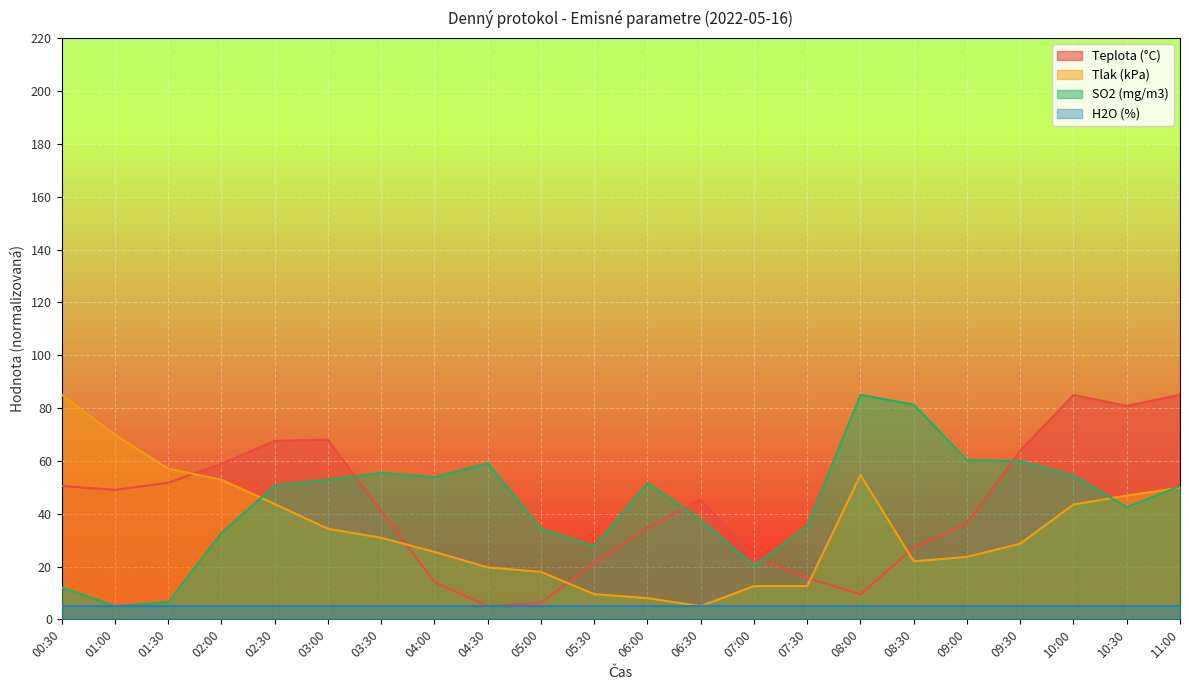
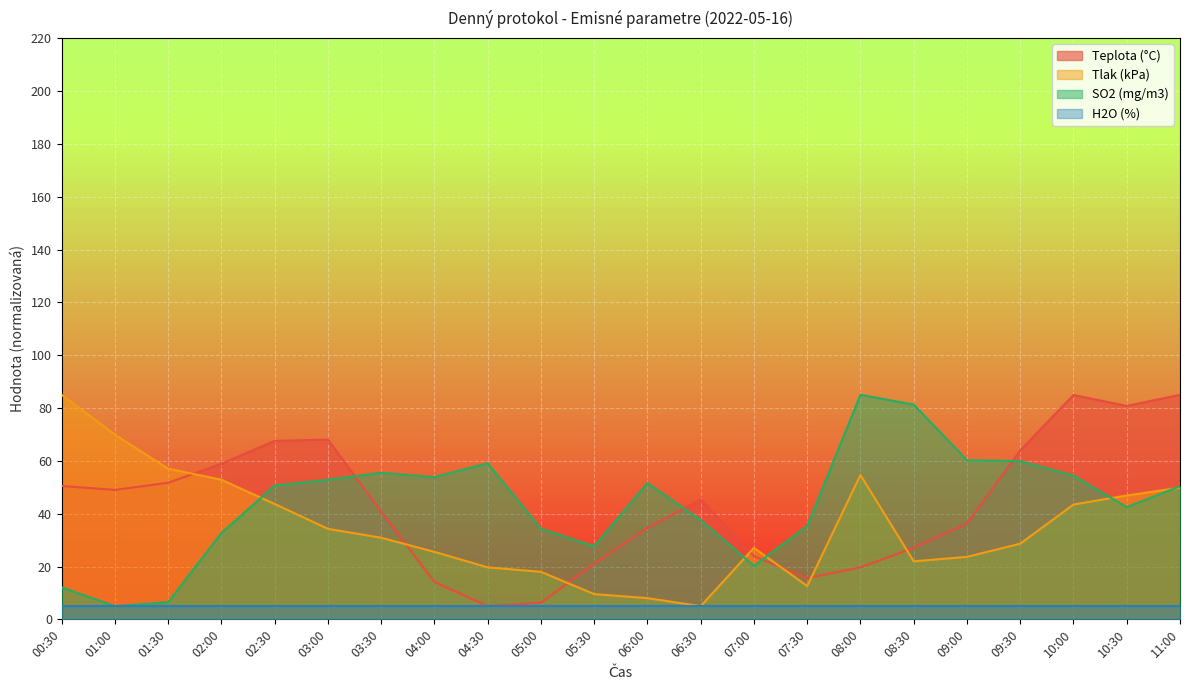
Tlak (kPa), 07:00: 13 -> 27
Teplota (°C), 08:00: 9 -> 20
